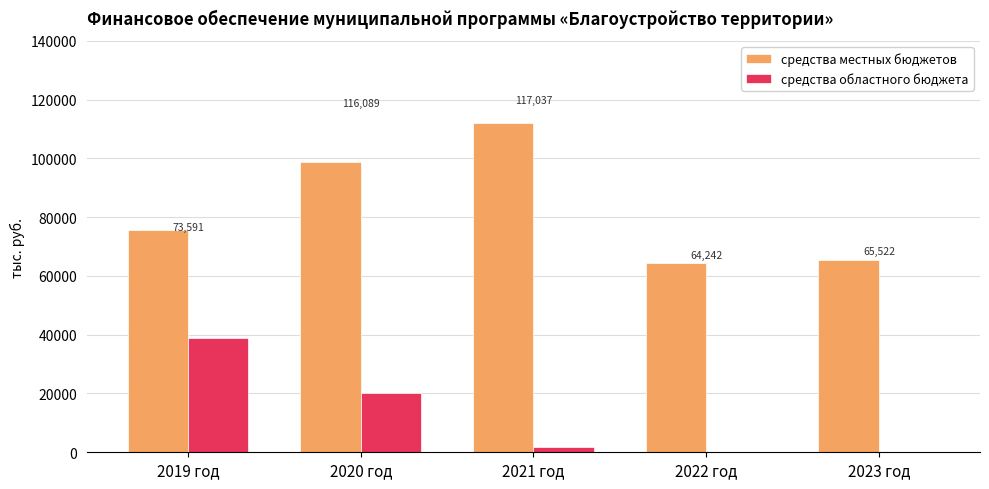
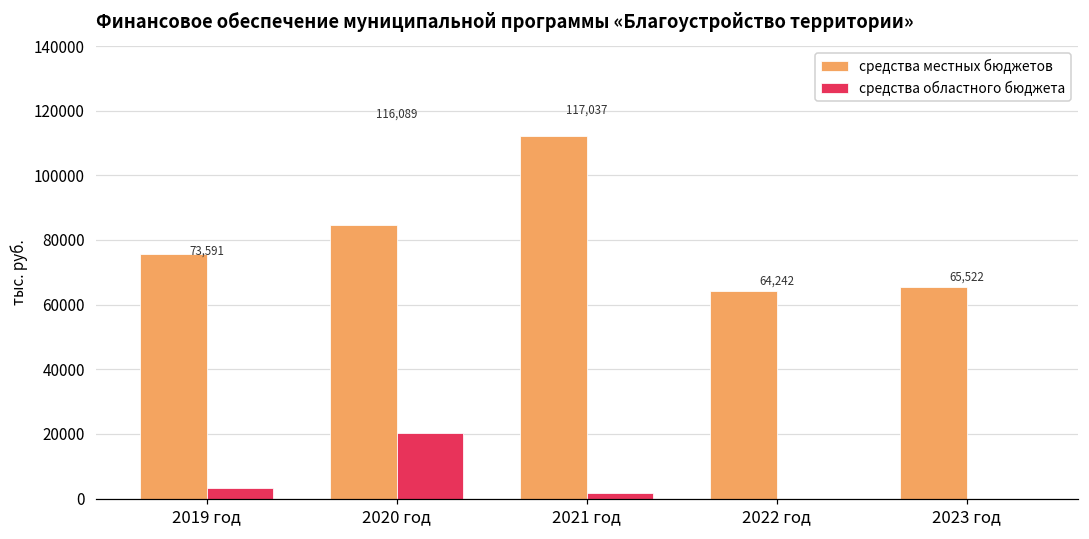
средства областного бюджета, 2019 год: 39000 -> 3000
средства местных бюджетов, 2020 год: 99000 -> 85000
